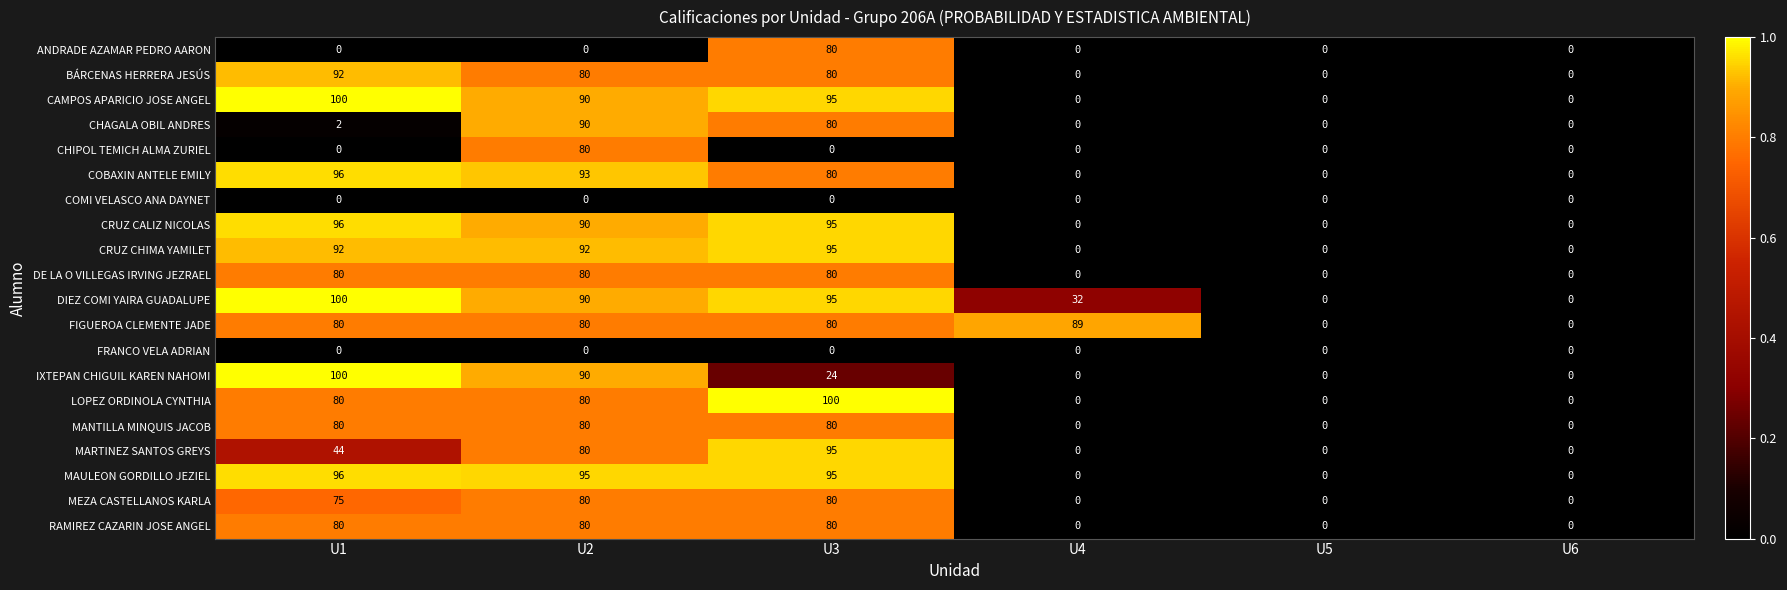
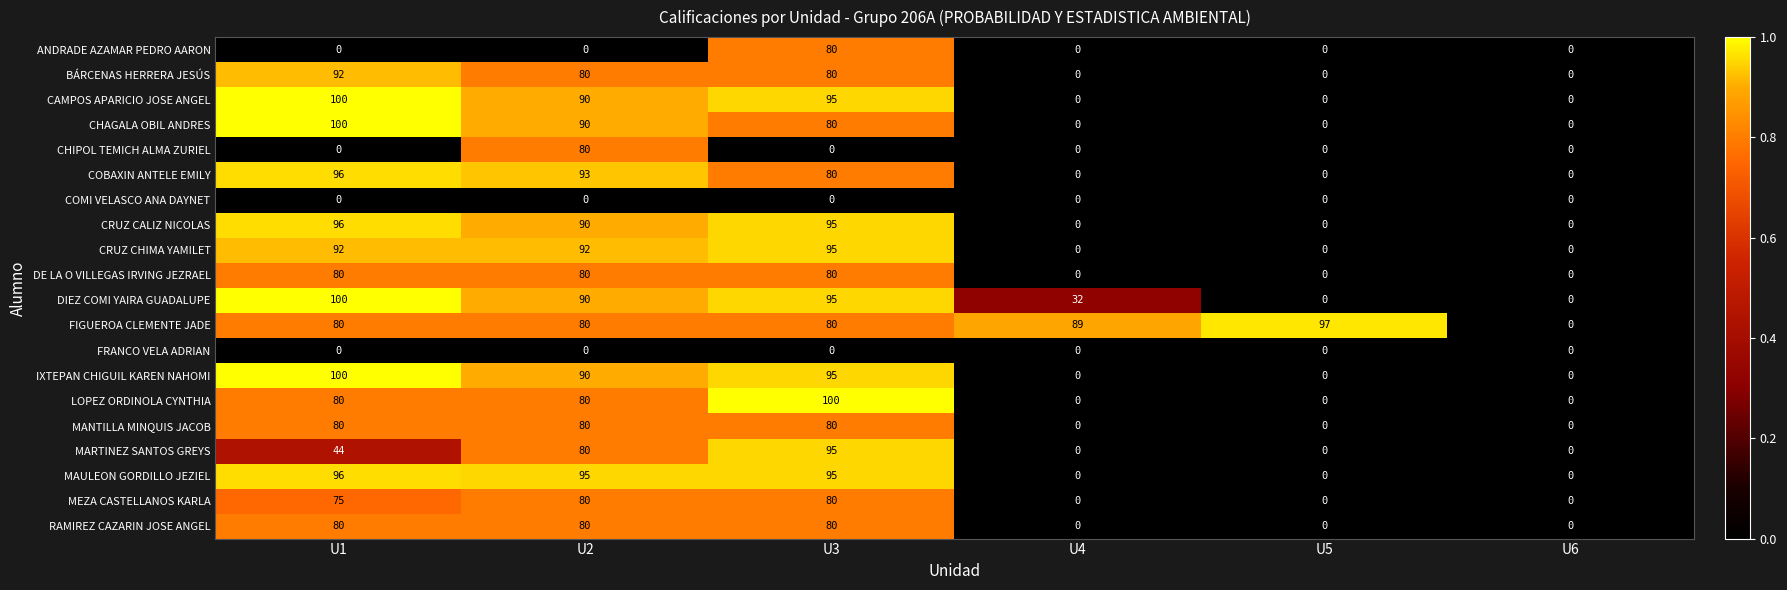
CHAGALA OBIL ANDRES, U1: 2 -> 100
FIGUEROA CLEMENTE JADE, U5: 0 -> 97
IXTEPAN CHIGUIL KAREN NAHOMI, U3: 24 -> 95
